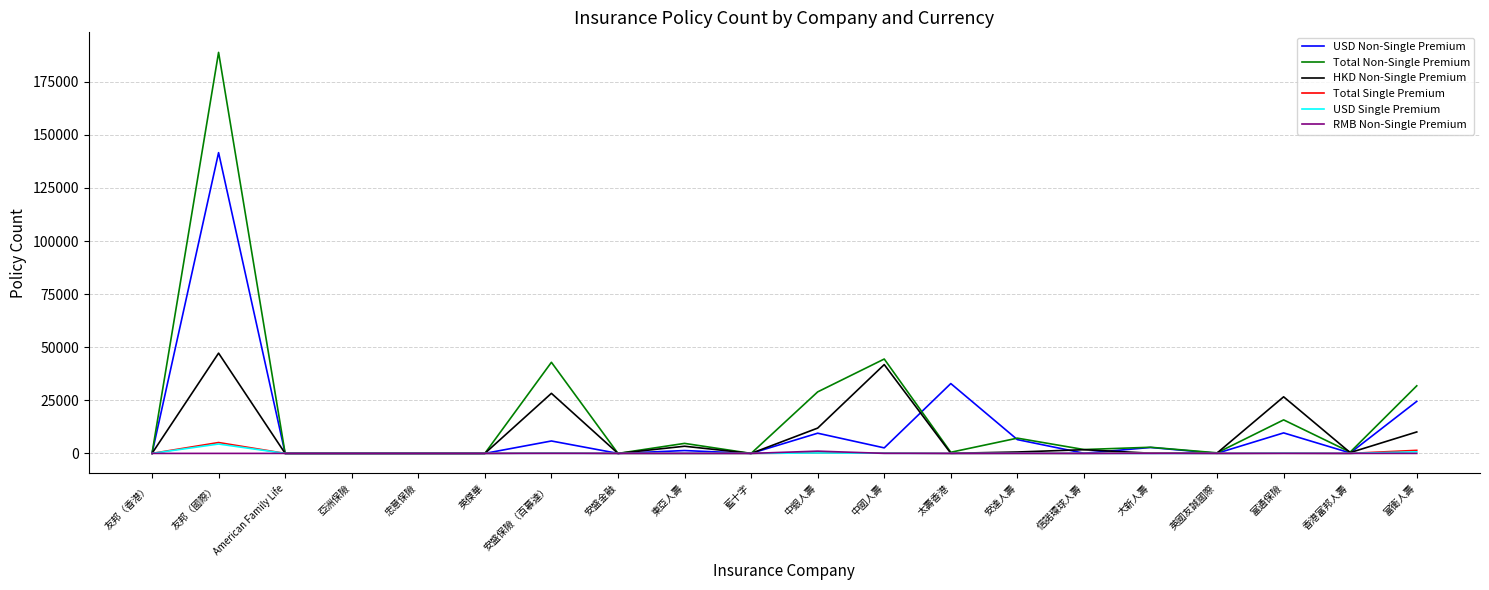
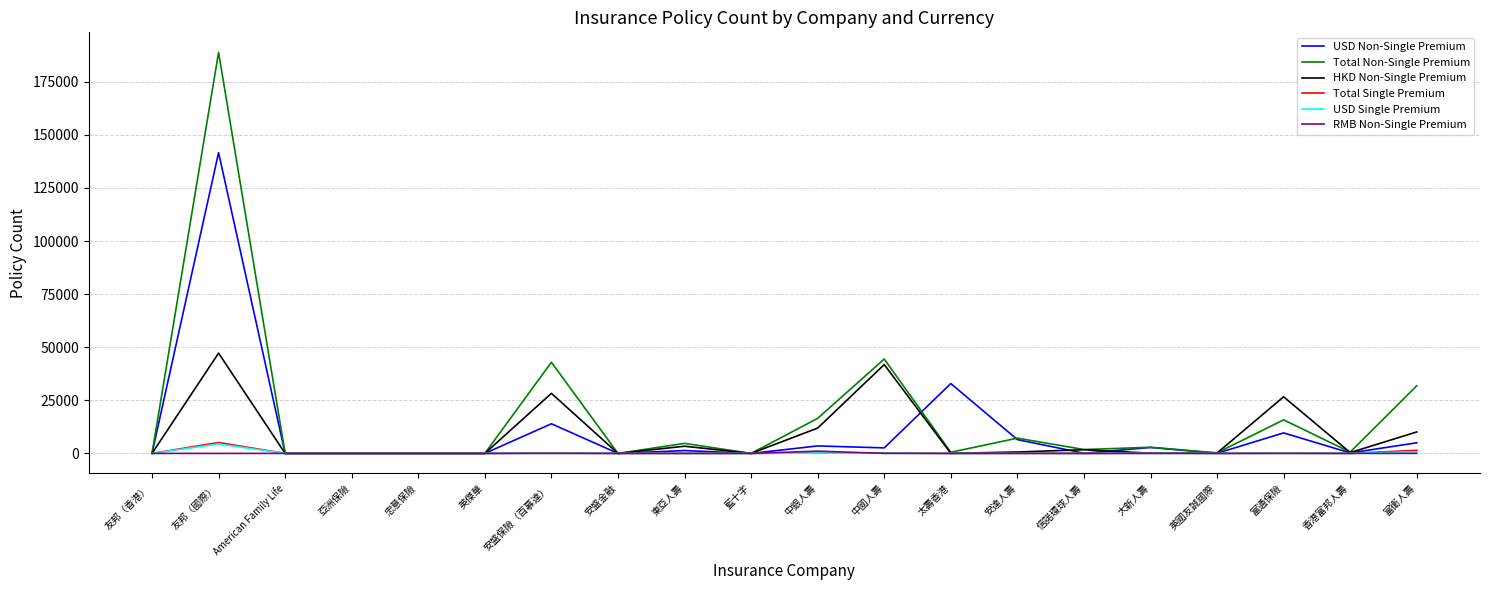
USD Non-Single Premium, 安盛保險（百慕達）: 6000 -> 14000
USD Non-Single Premium, 中銀人壽: 10000 -> 4000
Total Non-Single Premium, 中銀人壽: 29000 -> 17000
USD Non-Single Premium, 富衛人壽: 25000 -> 5000
